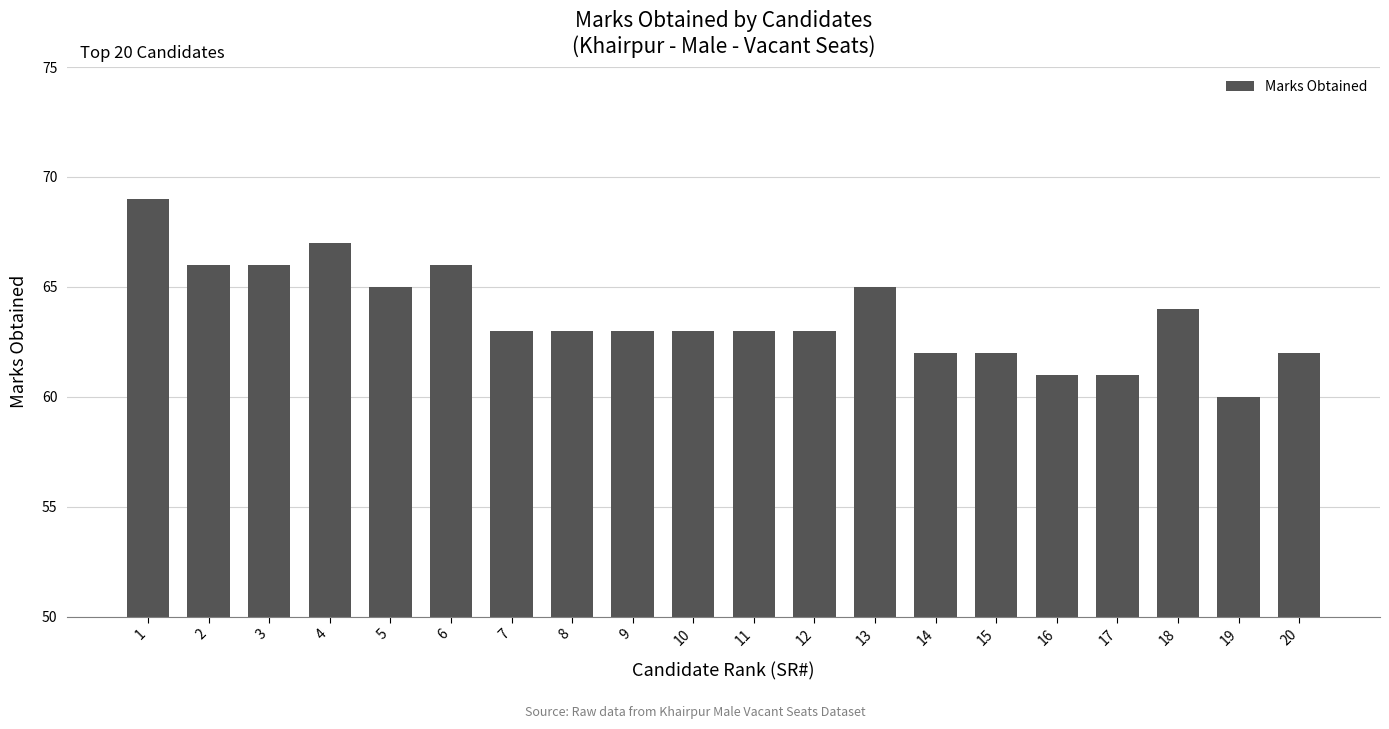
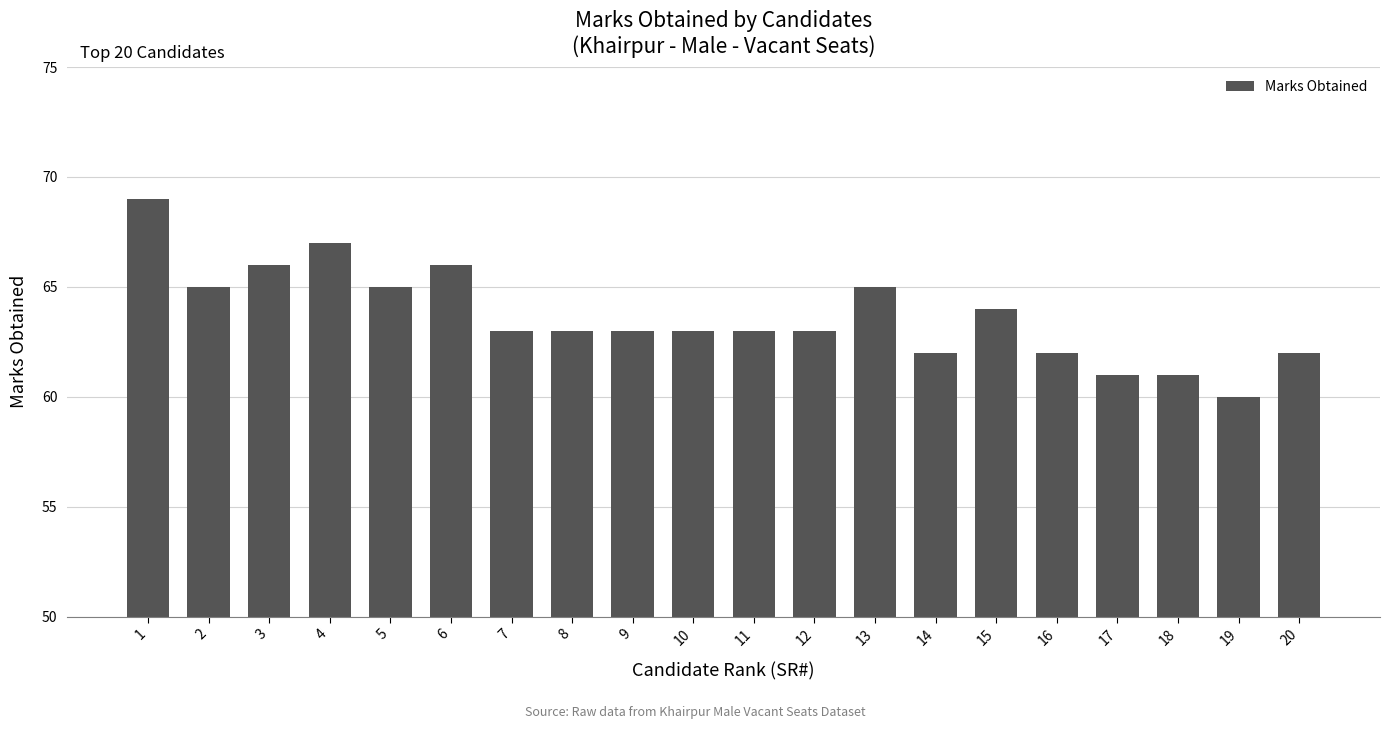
2: 66 -> 65
15: 62 -> 64
16: 61 -> 62
18: 64 -> 61
